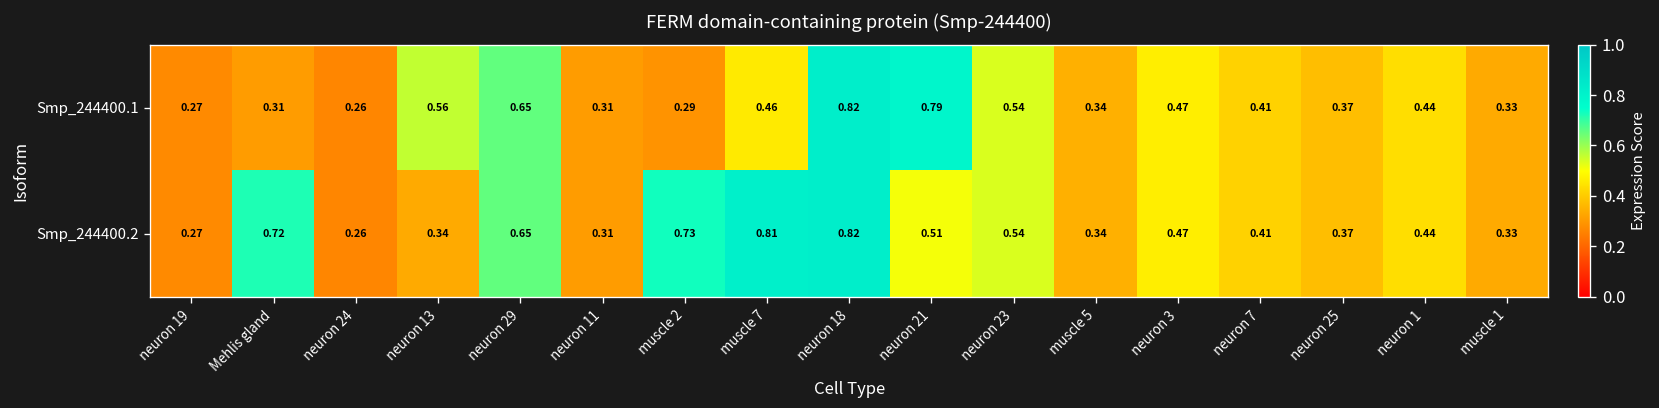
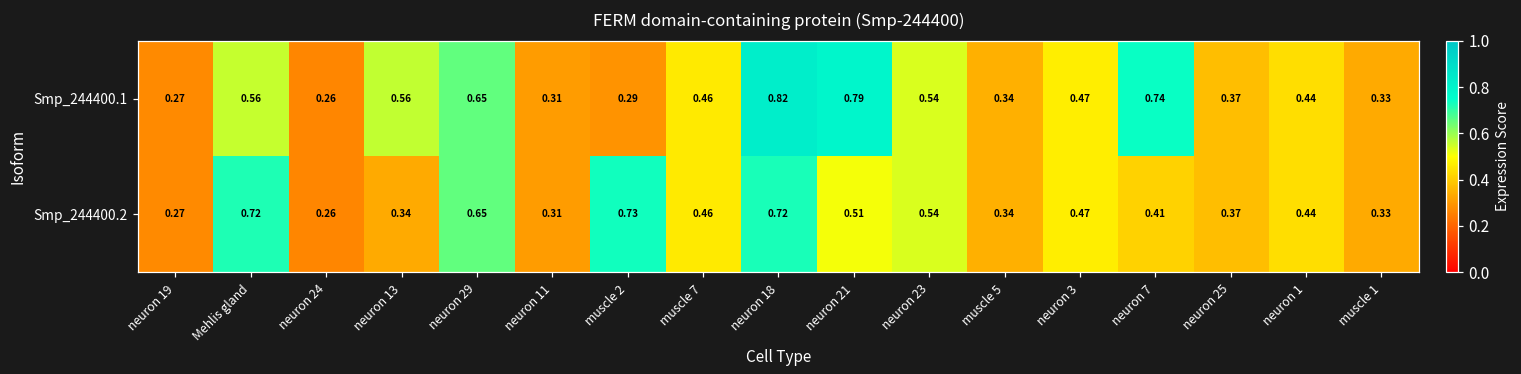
Smp_244400.1, Mehlis gland: 0.31 -> 0.56
Smp_244400.1, neuron 7: 0.41 -> 0.74
Smp_244400.2, muscle 7: 0.81 -> 0.46
Smp_244400.2, neuron 18: 0.82 -> 0.72
